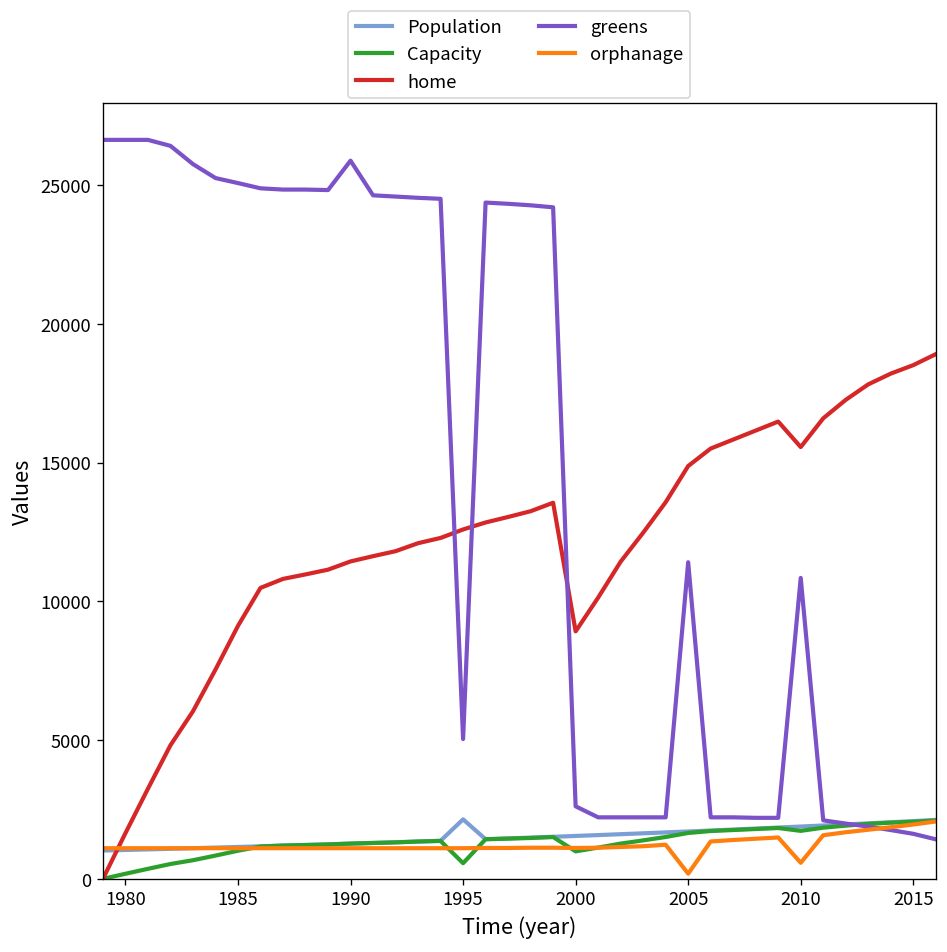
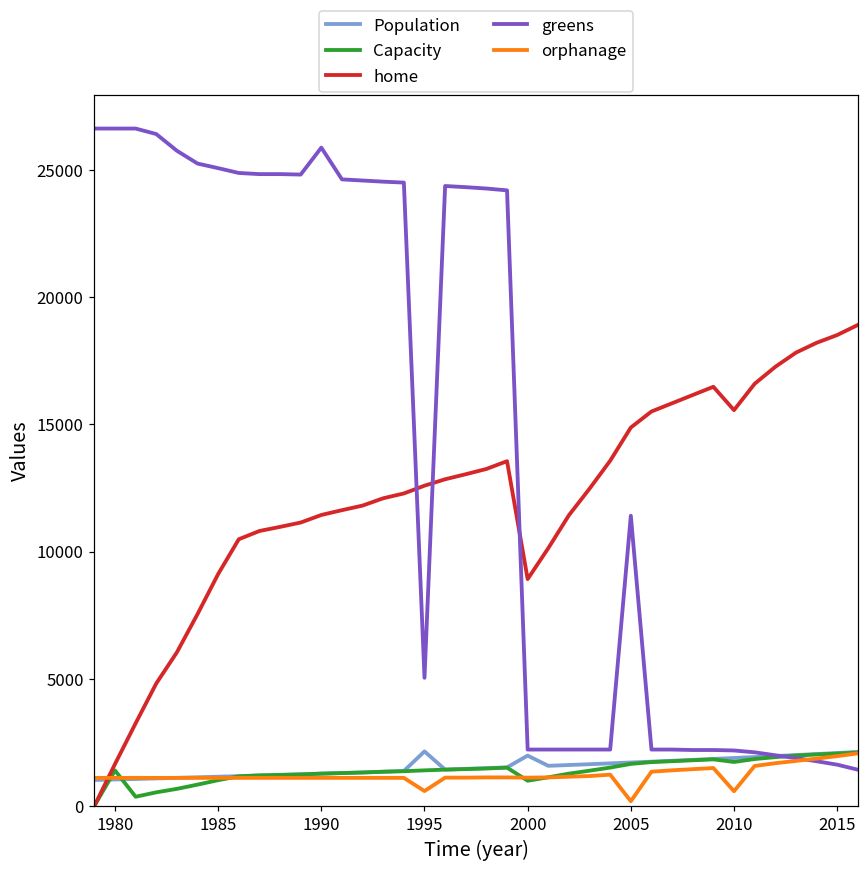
Capacity, 1980: 200 -> 1400
Capacity, 1995: 600 -> 1400
orphanage, 1995: 1100 -> 600
Population, 2000: 1500 -> 2000
greens, 2000: 2600 -> 2200
greens, 2010: 10800 -> 2200
